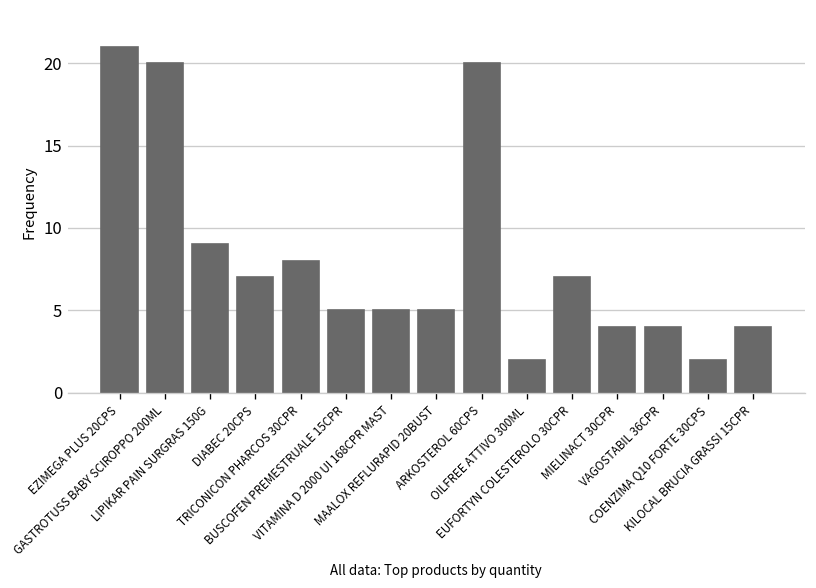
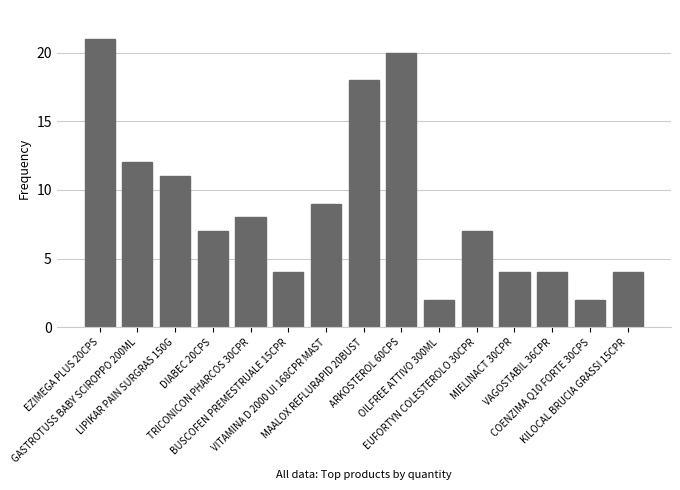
GASTROTUSS BABY SCIROPPO 200ML: 20 -> 12
LIPIKAR PAIN SURGRAS 150G: 9 -> 11
BUSCOFEN PREMESTRUALE 15CPR: 5 -> 4
VITAMINA D 2000 UI 168CPR MAST: 5 -> 9
MAALOX REFLURAPID 20BUST: 5 -> 18
